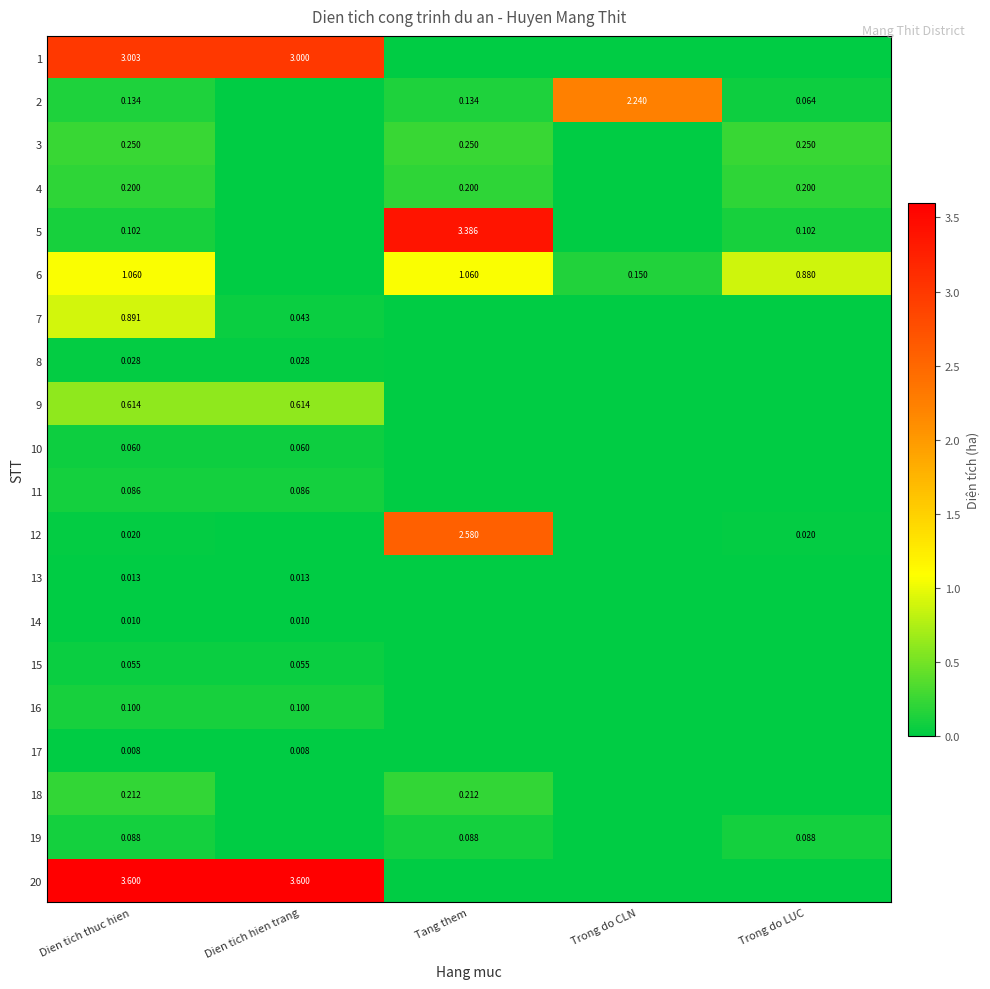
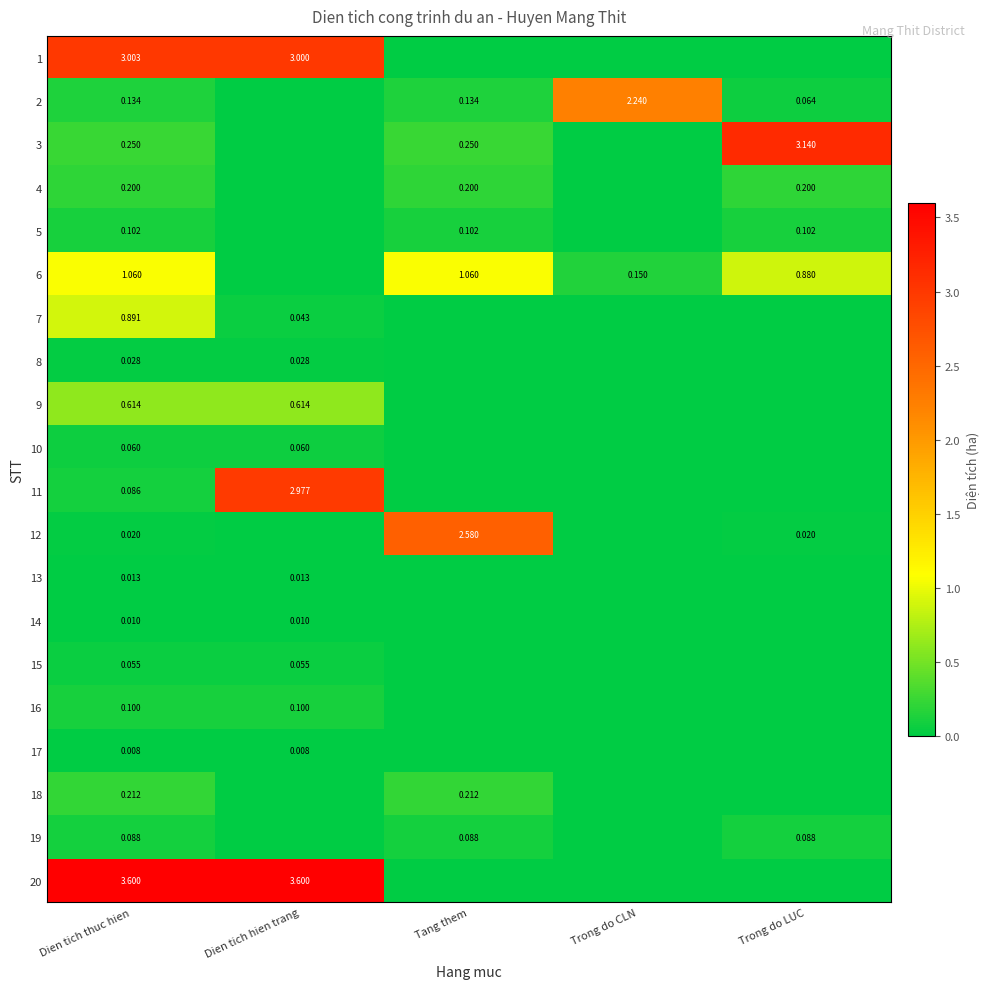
3, Trong do LUC: 0.250 -> 3.140
5, Tang them: 3.386 -> 0.102
11, Dien tich hien trang: 0.086 -> 2.977
